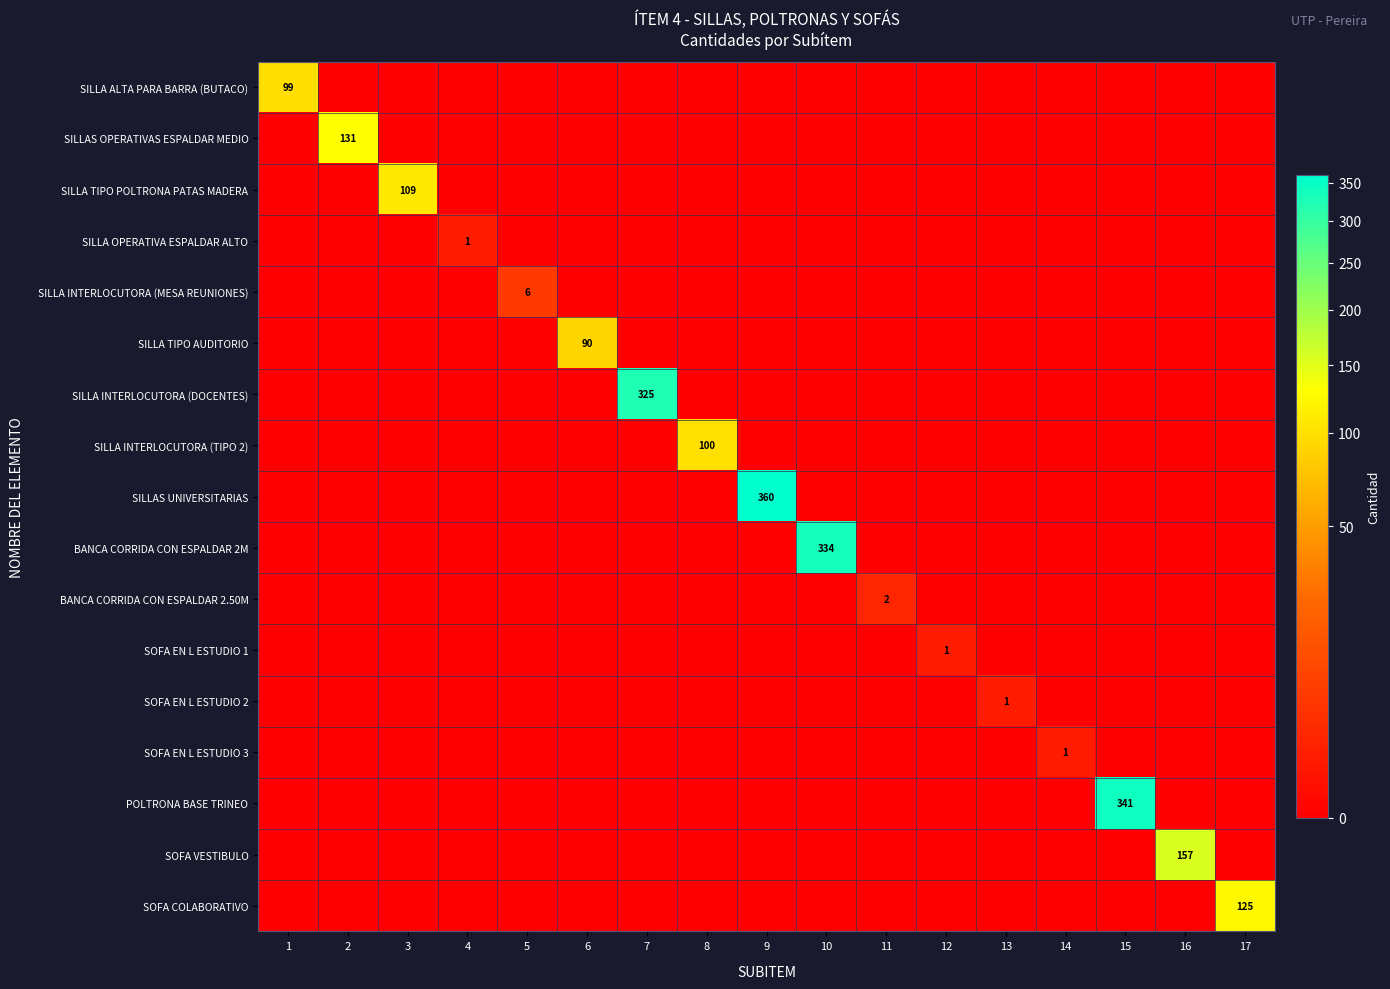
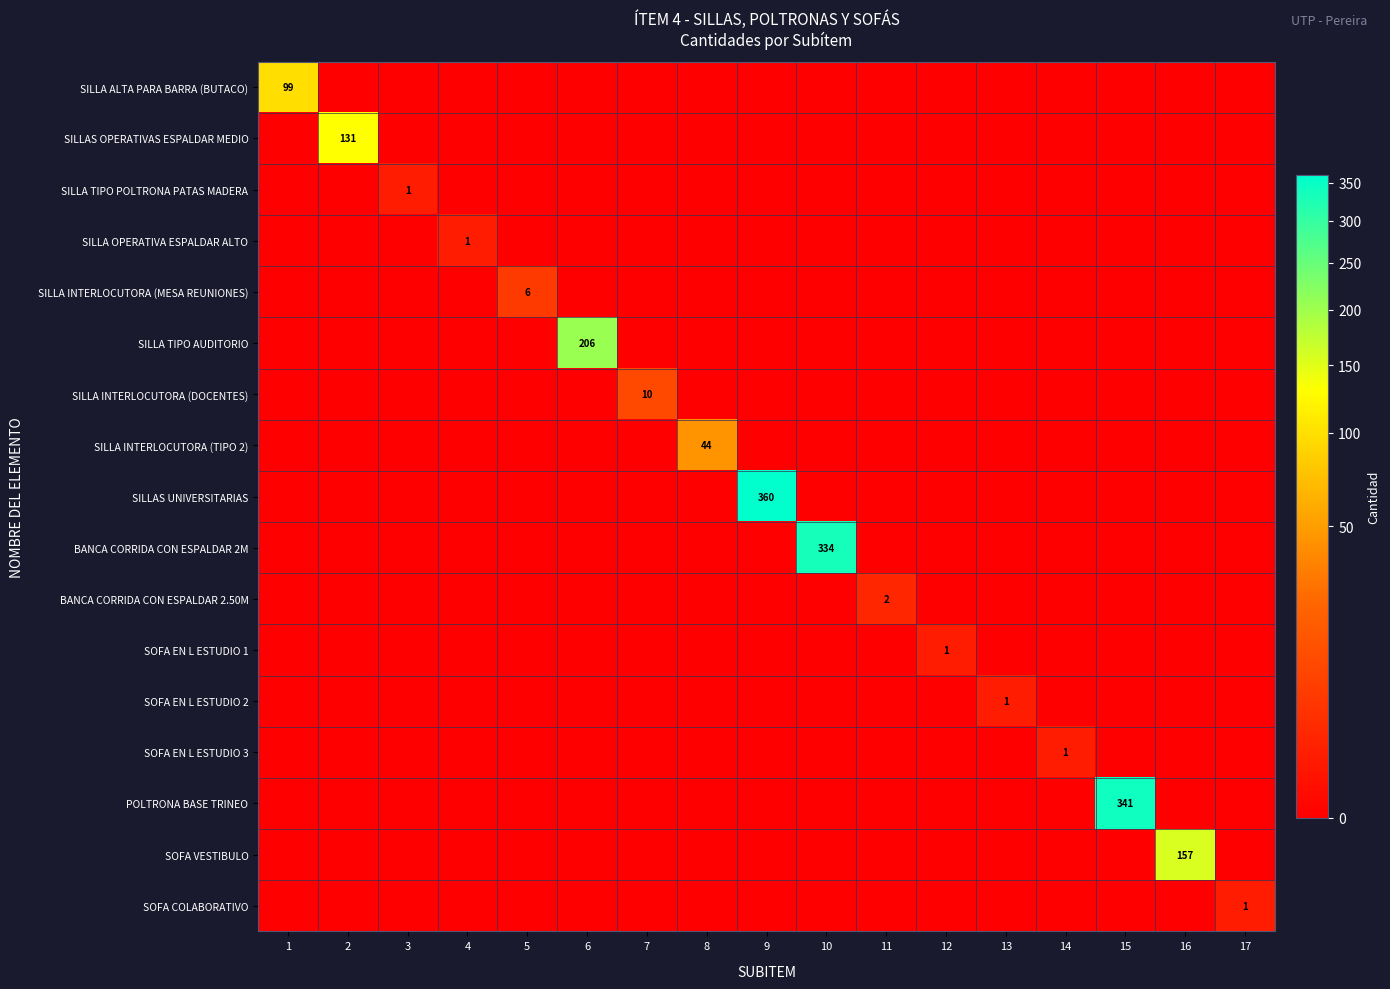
SILLA TIPO POLTRONA PATAS MADERA, 3: 109 -> 1
SILLA TIPO AUDITORIO, 6: 90 -> 206
SILLA INTERLOCUTORA (DOCENTES), 7: 325 -> 10
SILLA INTERLOCUTORA (TIPO 2), 8: 100 -> 44
SOFA COLABORATIVO, 17: 125 -> 1
